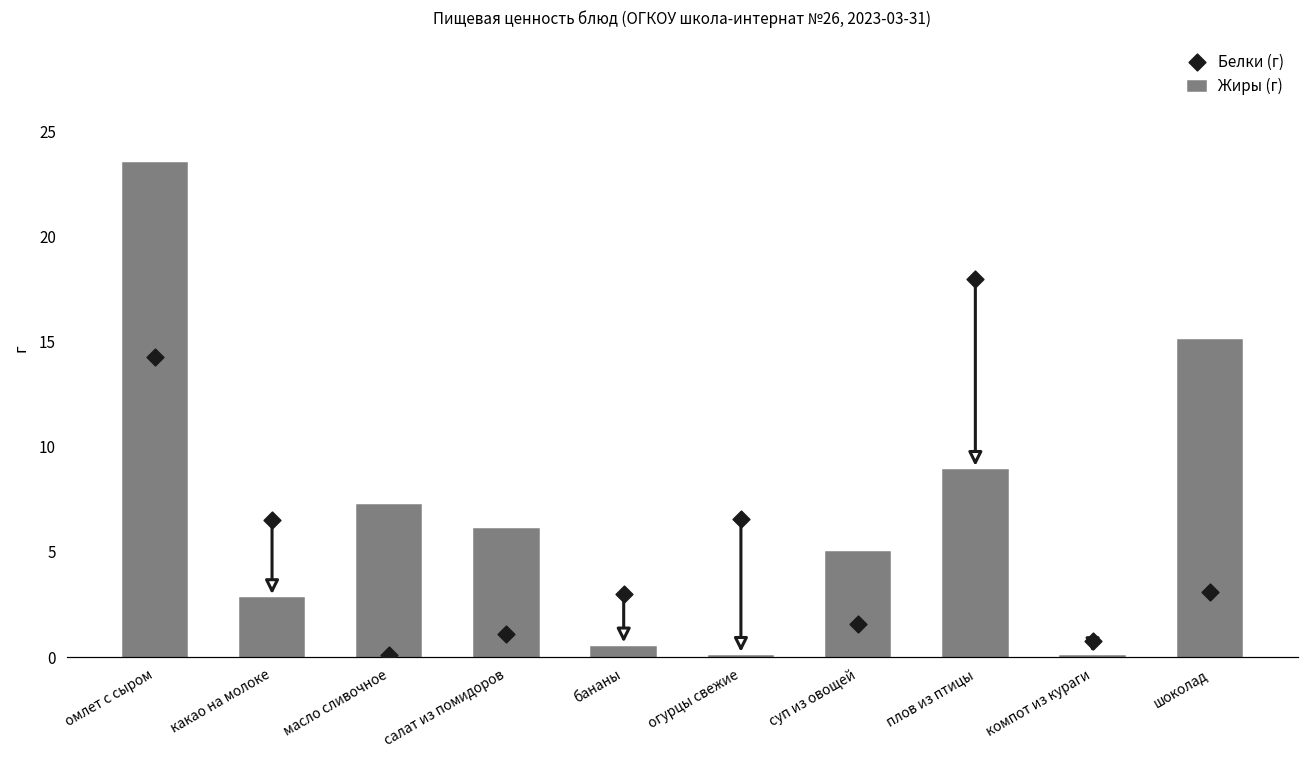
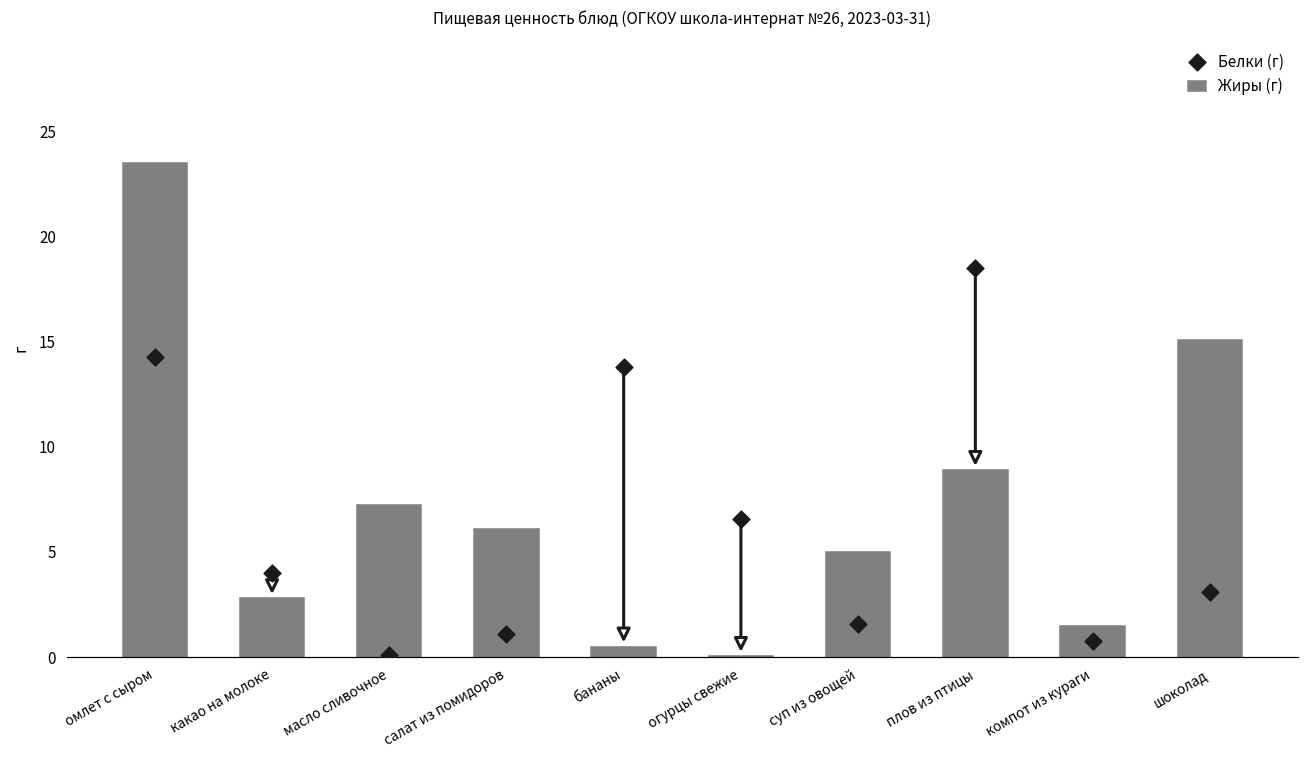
Белки (г), какао на молоке: 6.5 -> 4.0
Белки (г), бананы: 3.0 -> 13.8
Белки (г), плов из птицы: 18.0 -> 18.5
Жиры (г), компот из кураги: 0.0 -> 1.5
